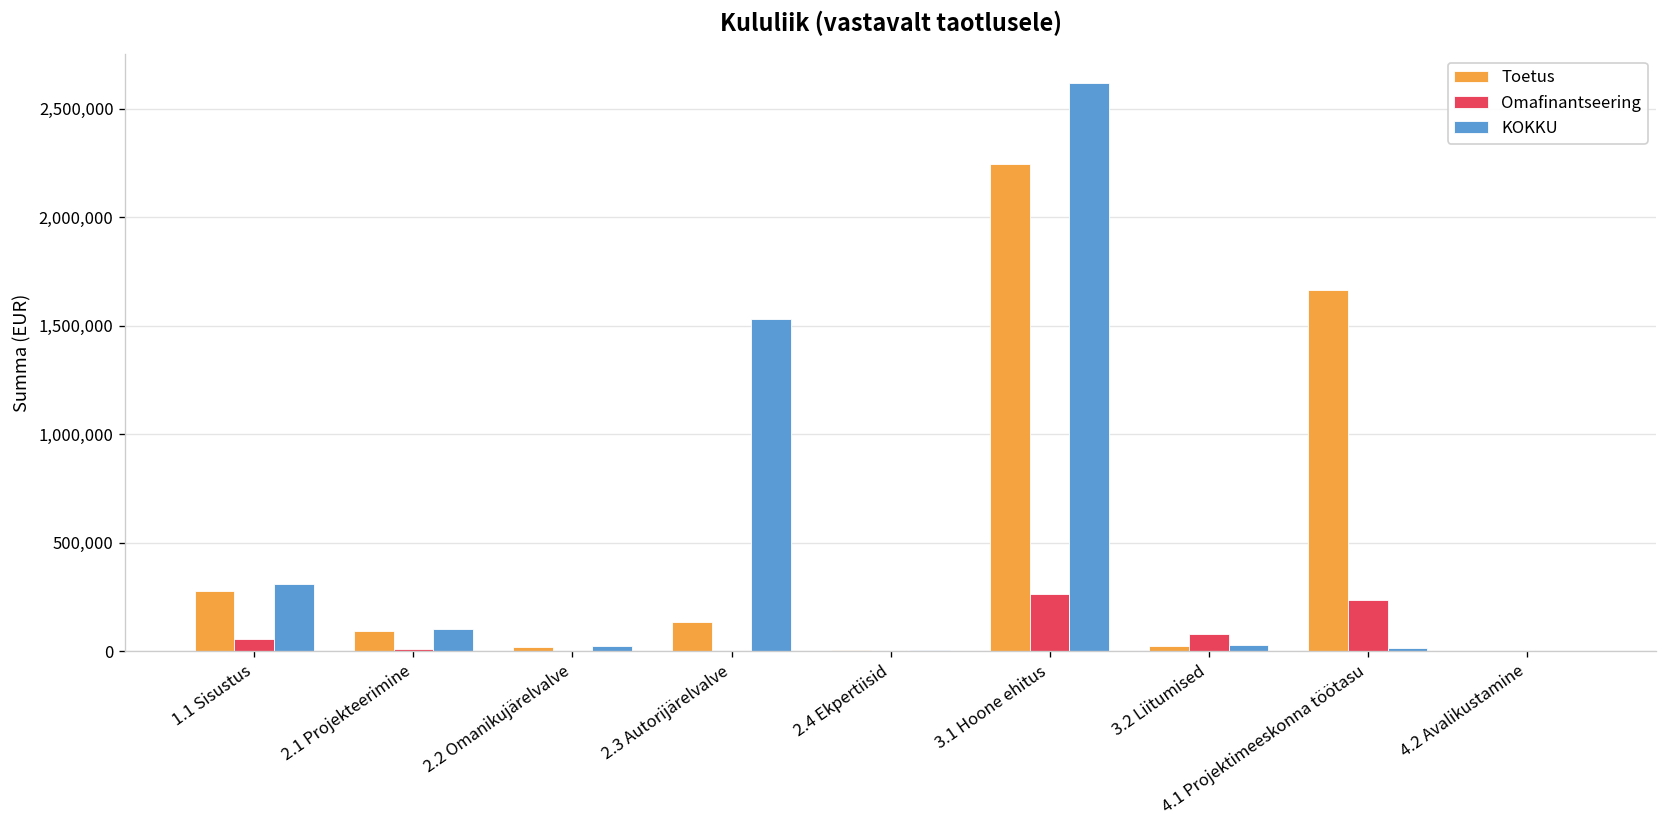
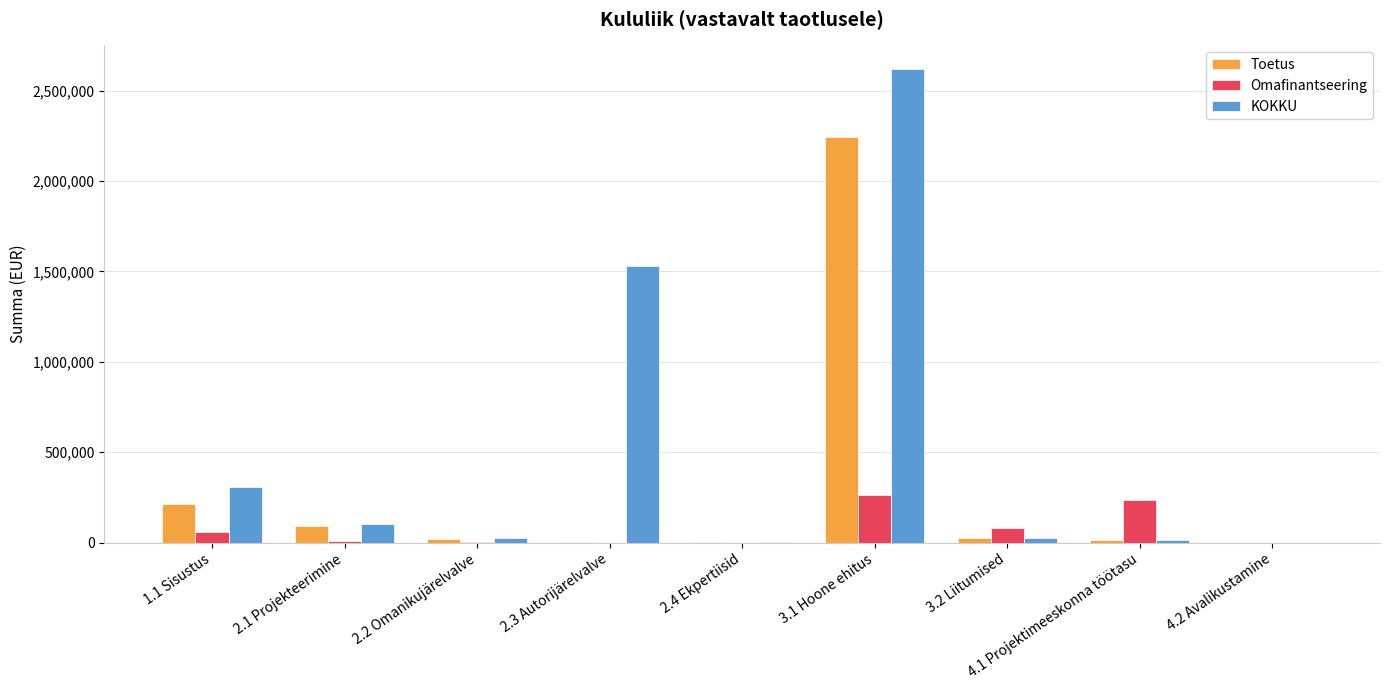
Toetus, 1.1 Sisustus: 280,000 -> 210,000
Toetus, 2.3 Autorijärelvalve: 130,000 -> 0
Toetus, 4.1 Projektimeeskonna töötasu: 1,670,000 -> 10,000
